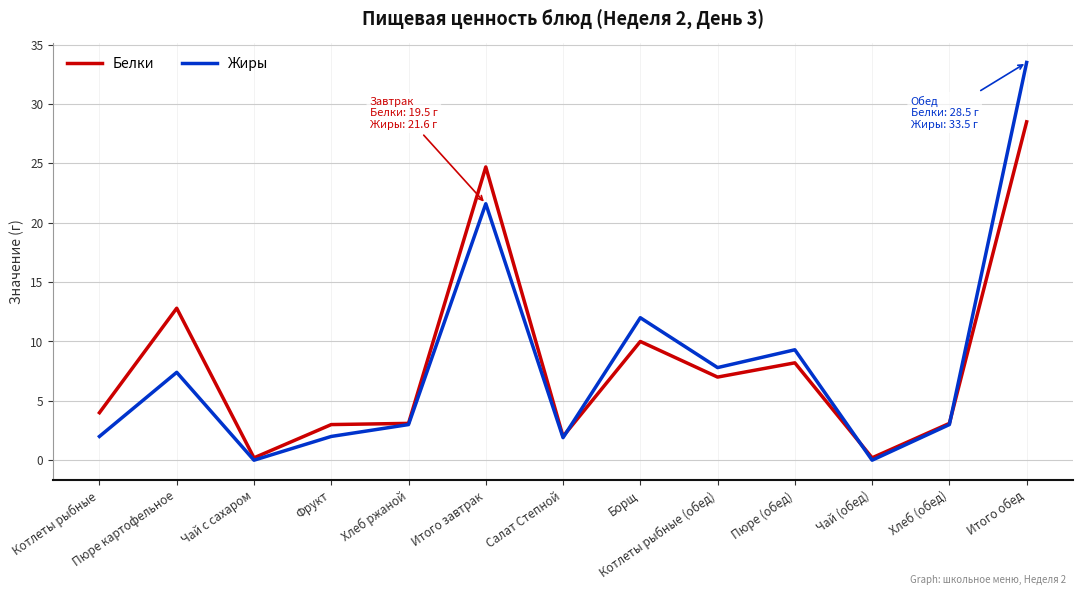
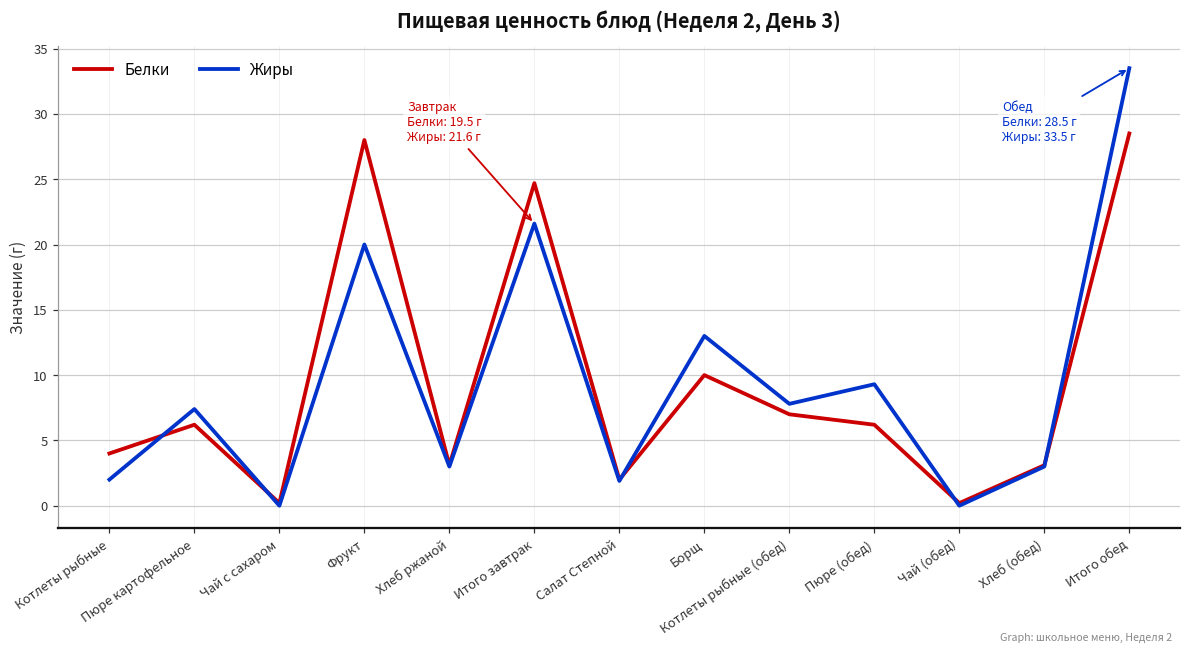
Белки, Пюре картофельное: 12.8 -> 6.2
Белки, Фрукт: 3 -> 28
Жиры, Фрукт: 2 -> 20
Жиры, Борщ: 12 -> 13
Белки, Пюре (обед): 8.2 -> 6.2
